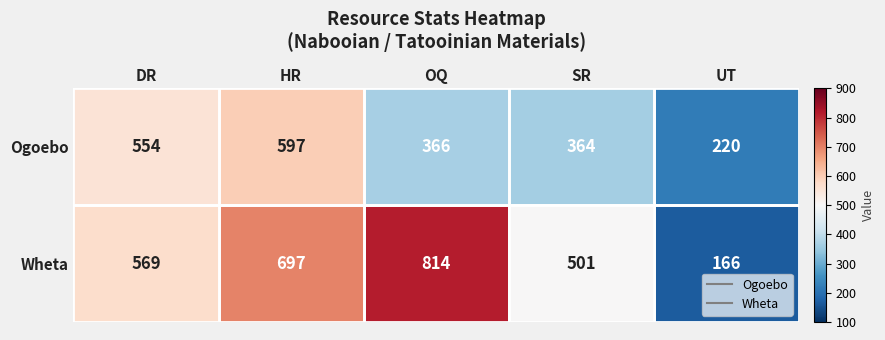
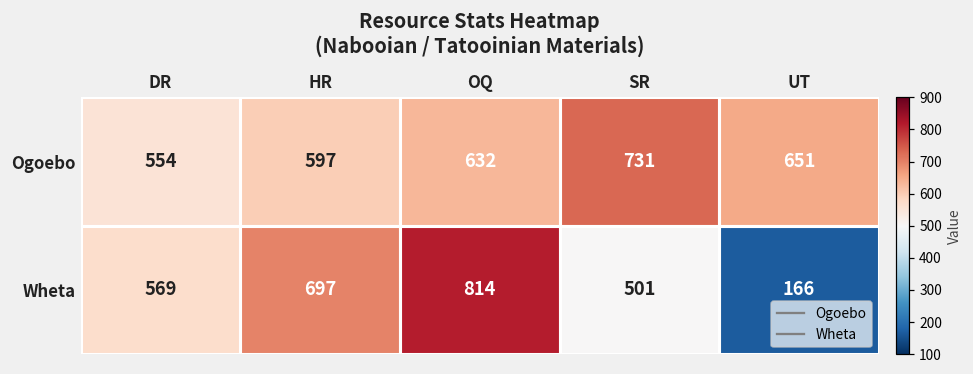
Ogoebo, OQ: 366 -> 632
Ogoebo, SR: 364 -> 731
Ogoebo, UT: 220 -> 651
